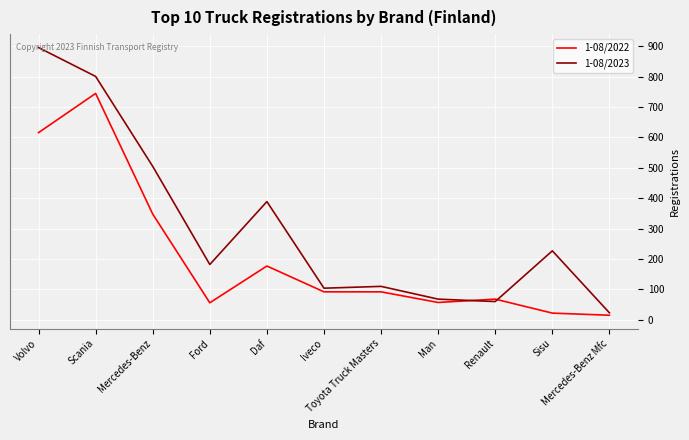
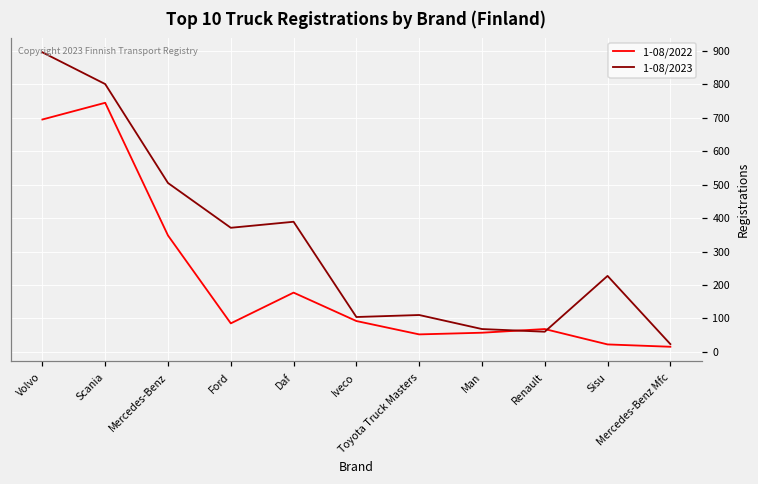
1-08/2022, Volvo: 620 -> 700
1-08/2022, Ford: 60 -> 90
1-08/2023, Ford: 180 -> 370
1-08/2022, Toyota Truck Masters: 90 -> 50
